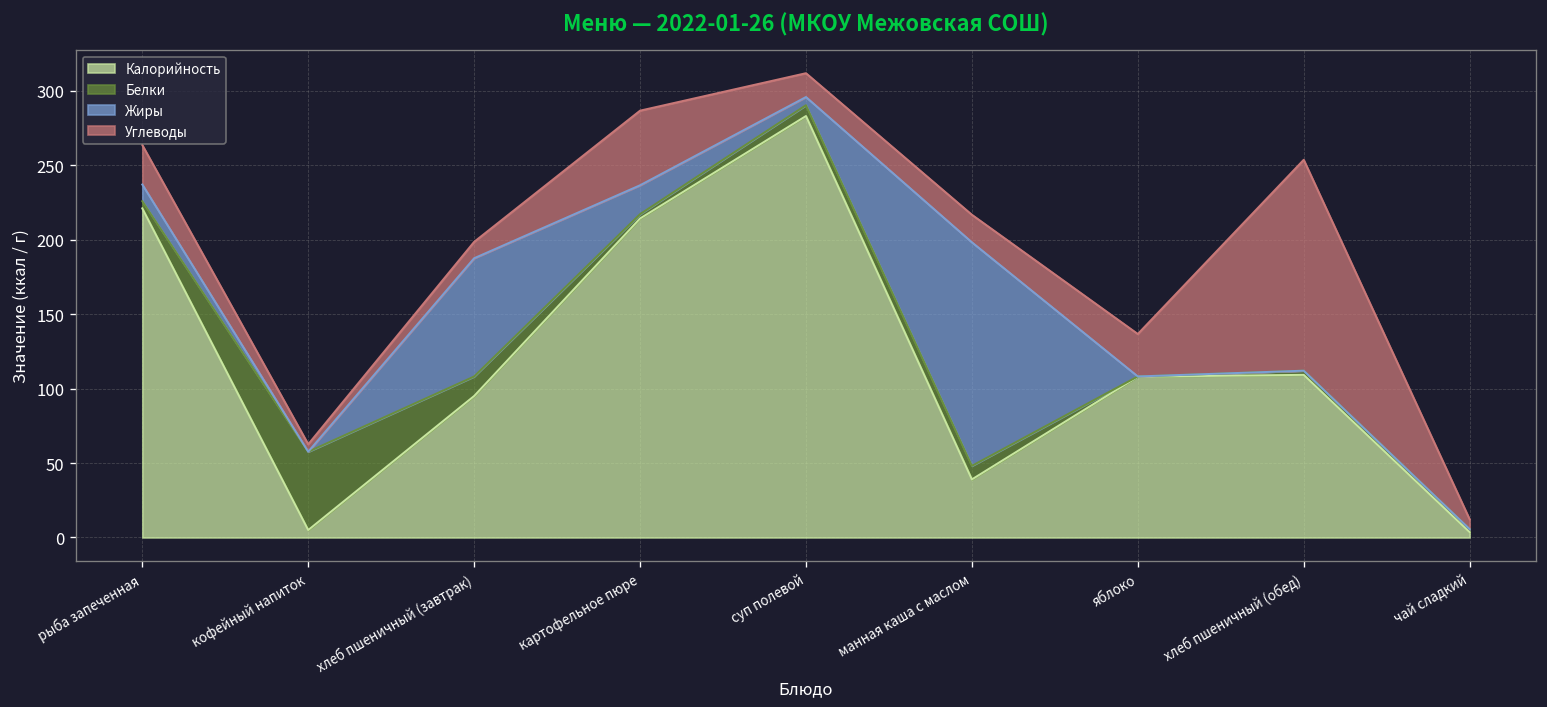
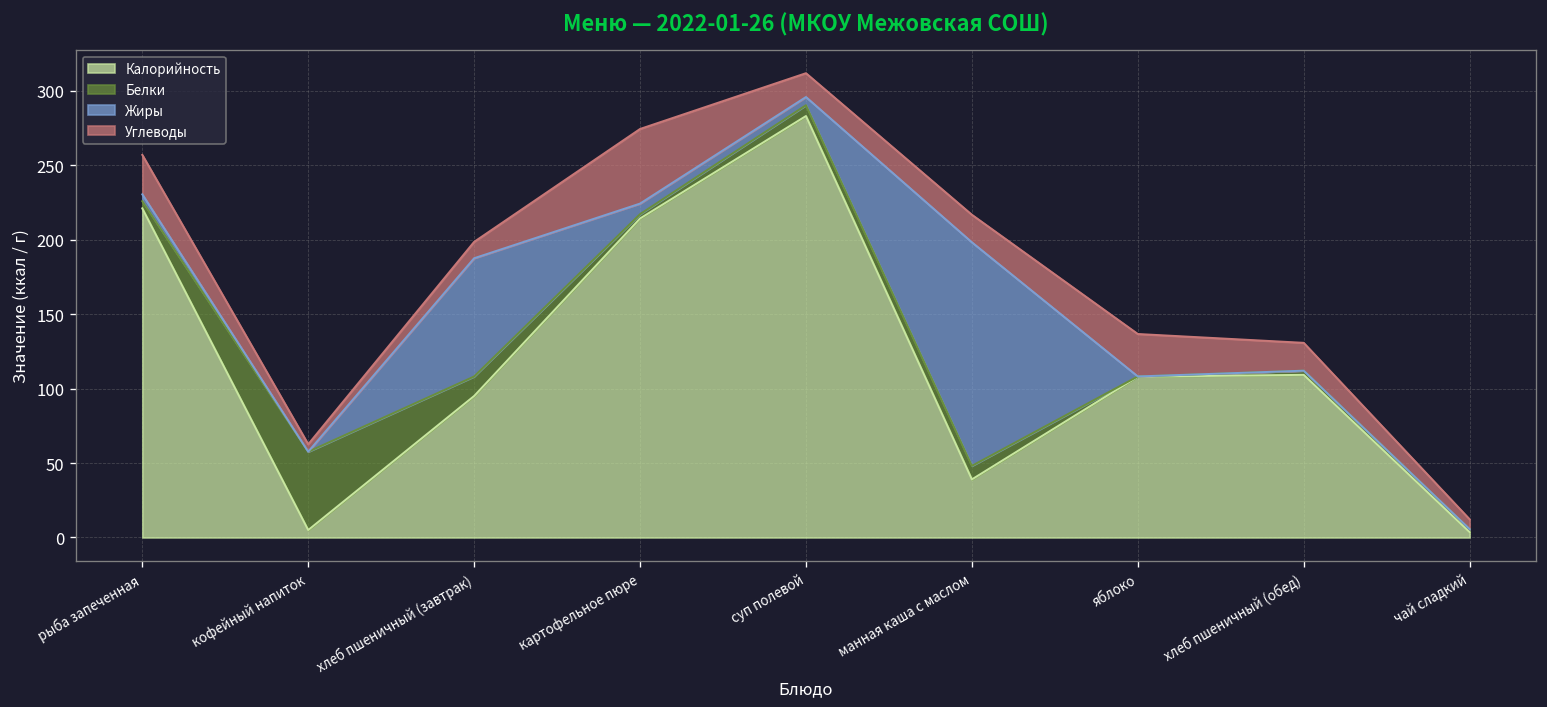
Жиры, рыба запеченная: 11 -> 5
Жиры, картофельное пюре: 19 -> 7
Углеводы, хлеб пшеничный (обед): 142 -> 19
